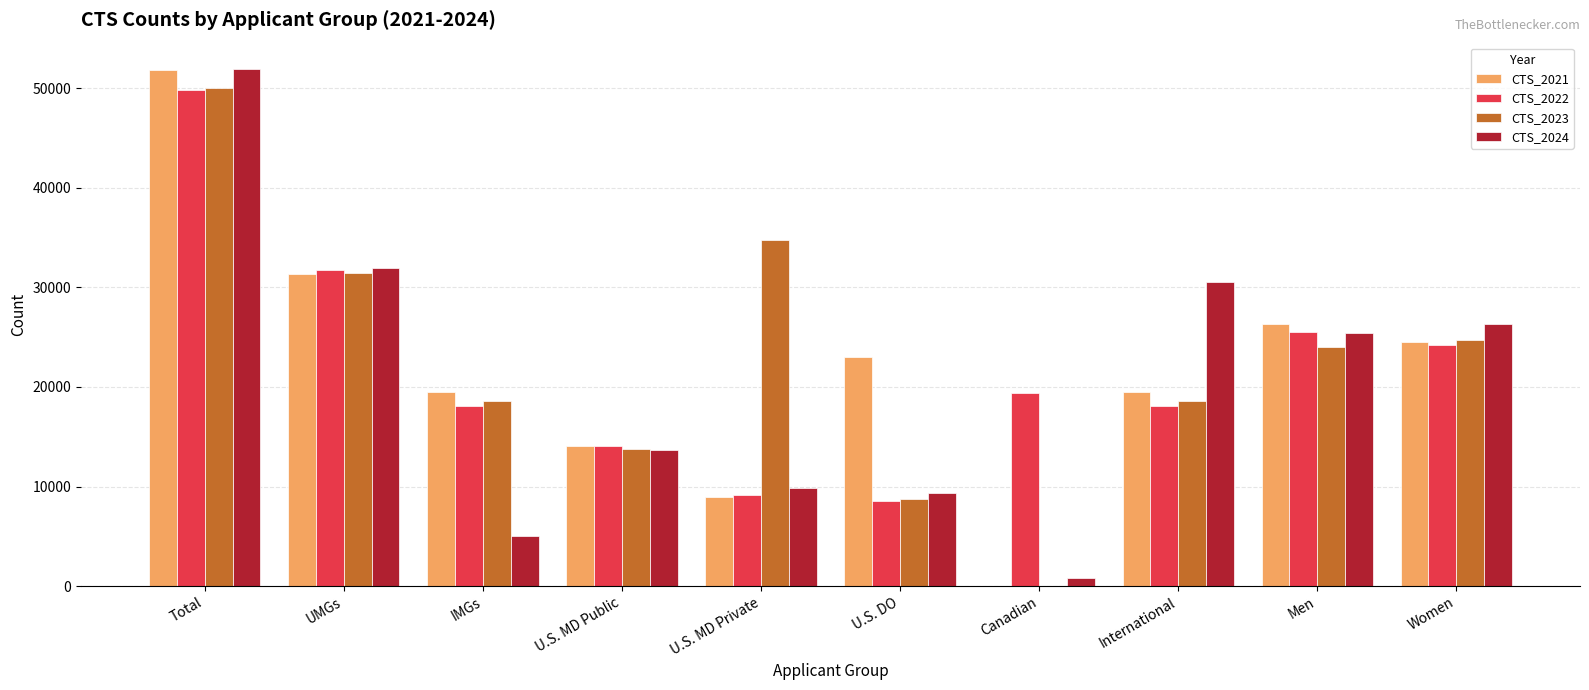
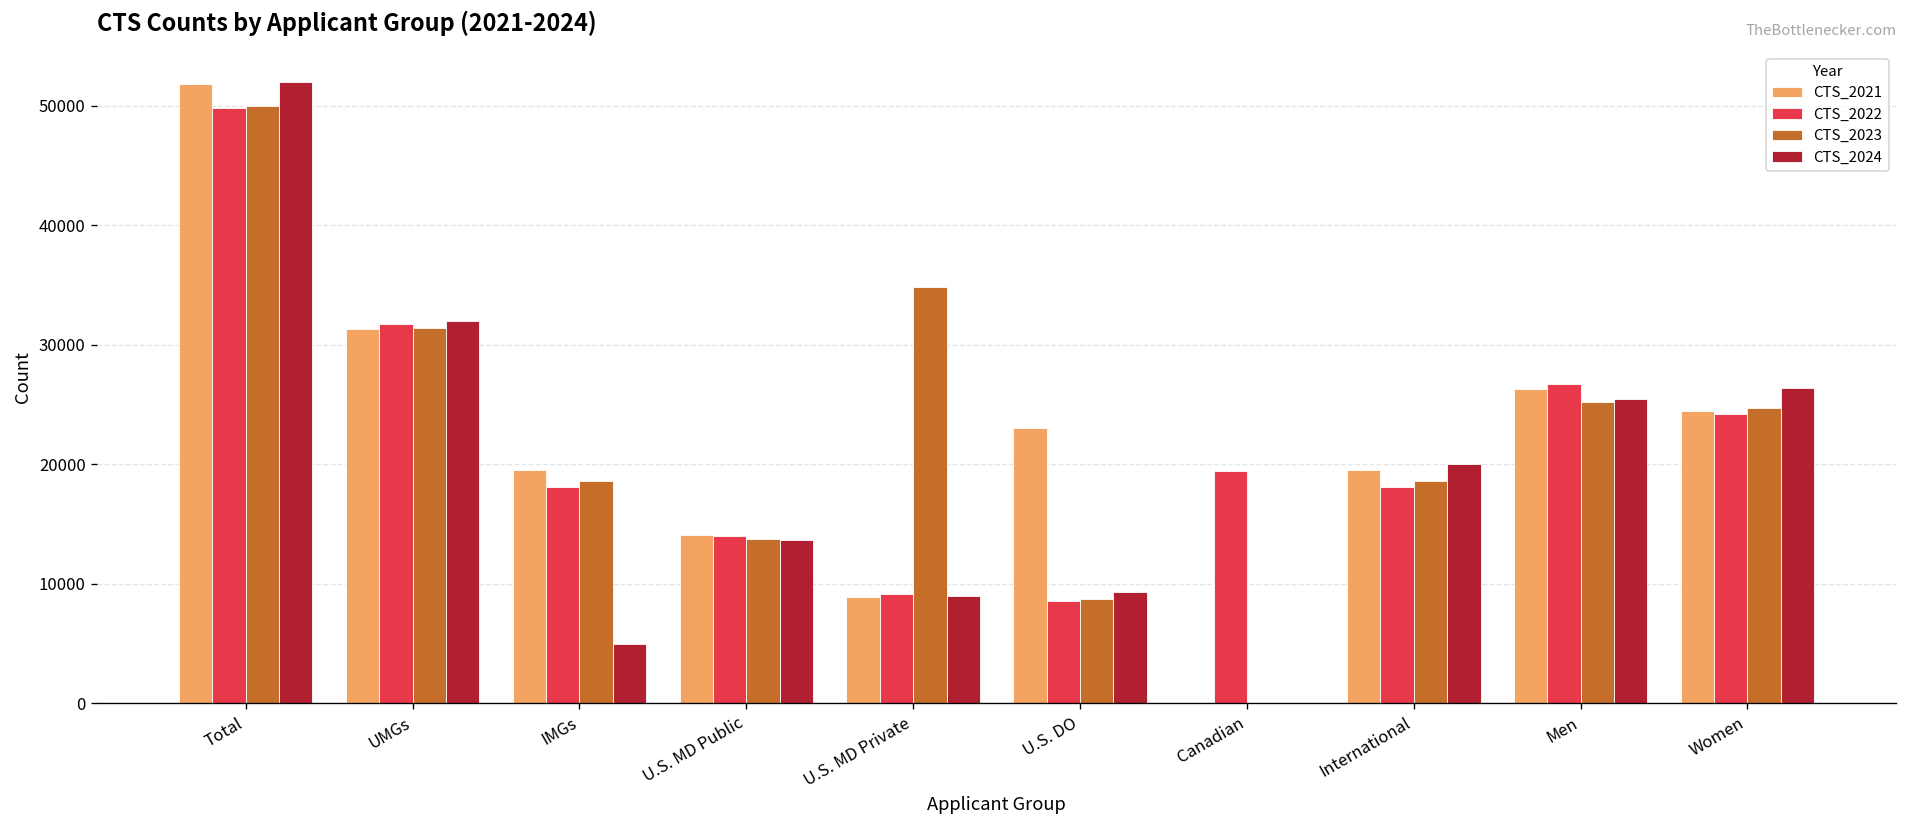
CTS_2024, U.S. MD Private: 10000 -> 9000
CTS_2024, Canadian: 1000 -> 0
CTS_2024, International: 31000 -> 20000
CTS_2022, Men: 26000 -> 27000
CTS_2023, Men: 24000 -> 25000
